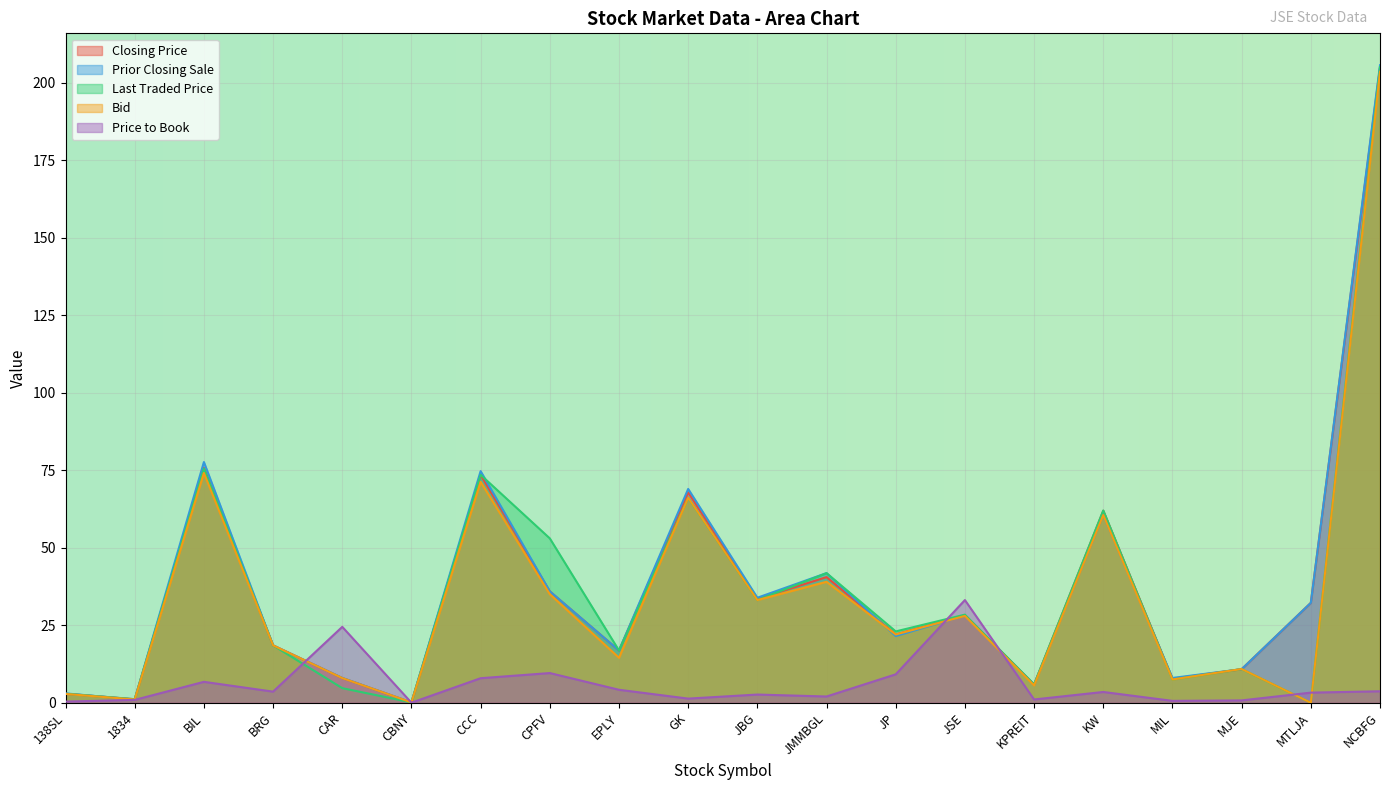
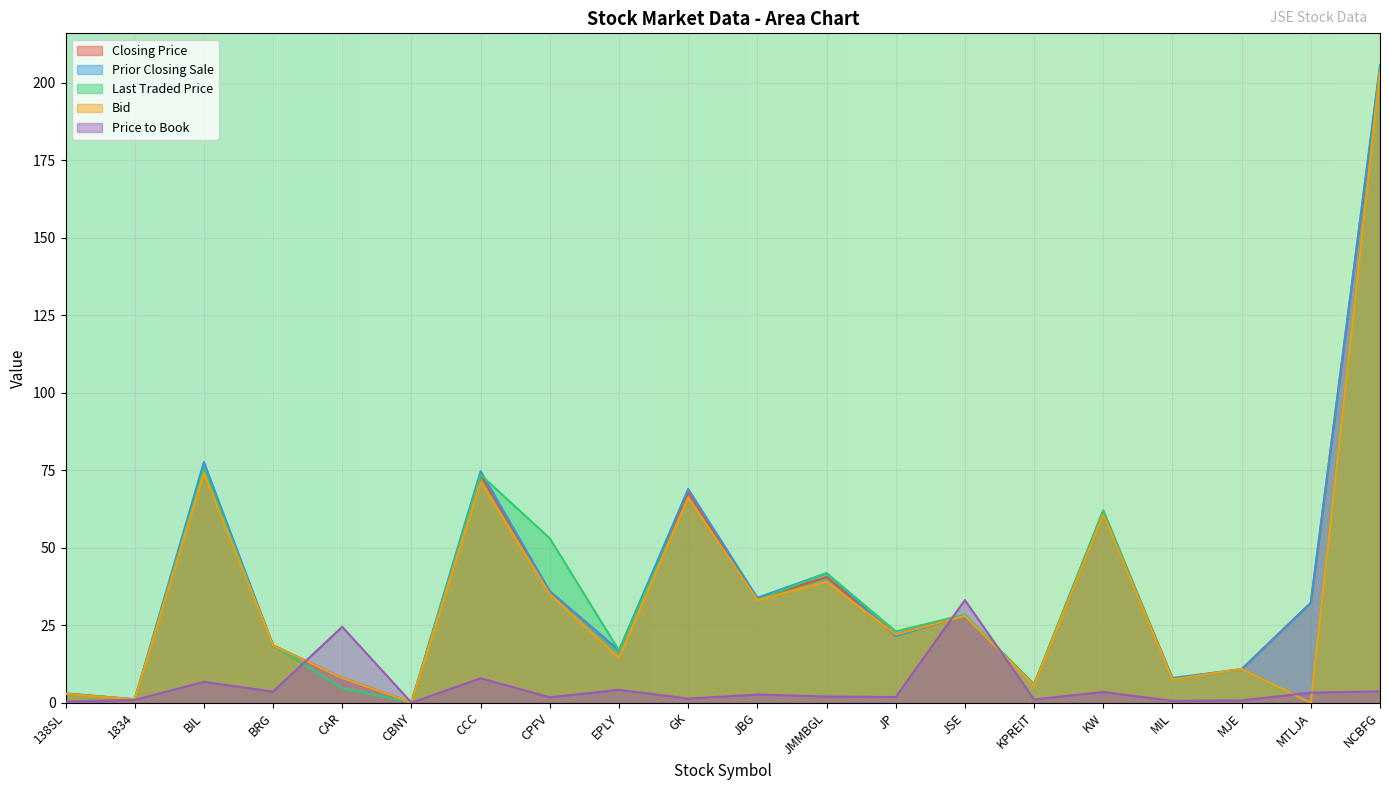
Price to Book, CPFV: 10 -> 2
Price to Book, JP: 9 -> 2
